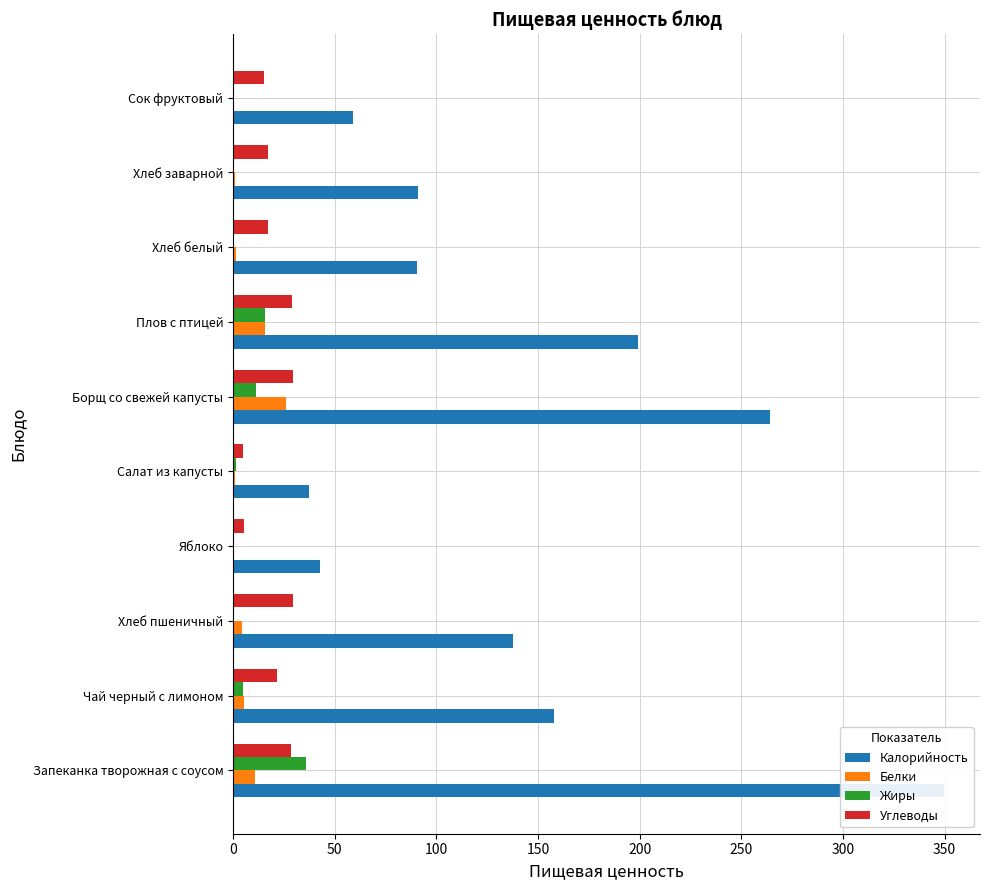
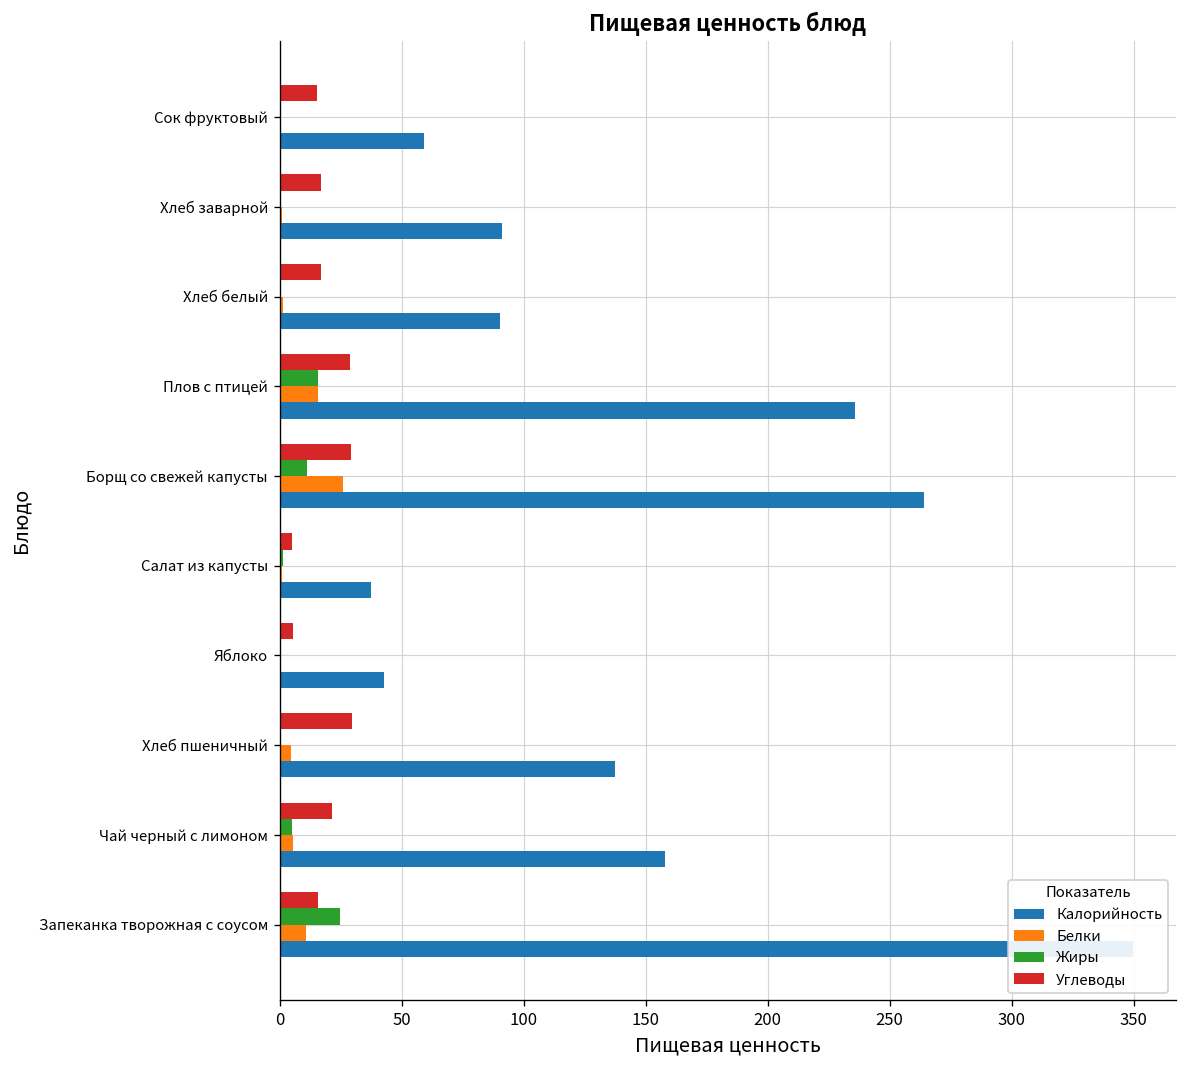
Калорийность, Плов с птицей: 199 -> 236
Углеводы, Запеканка творожная с соусом: 29 -> 16
Жиры, Запеканка творожная с соусом: 36 -> 25
